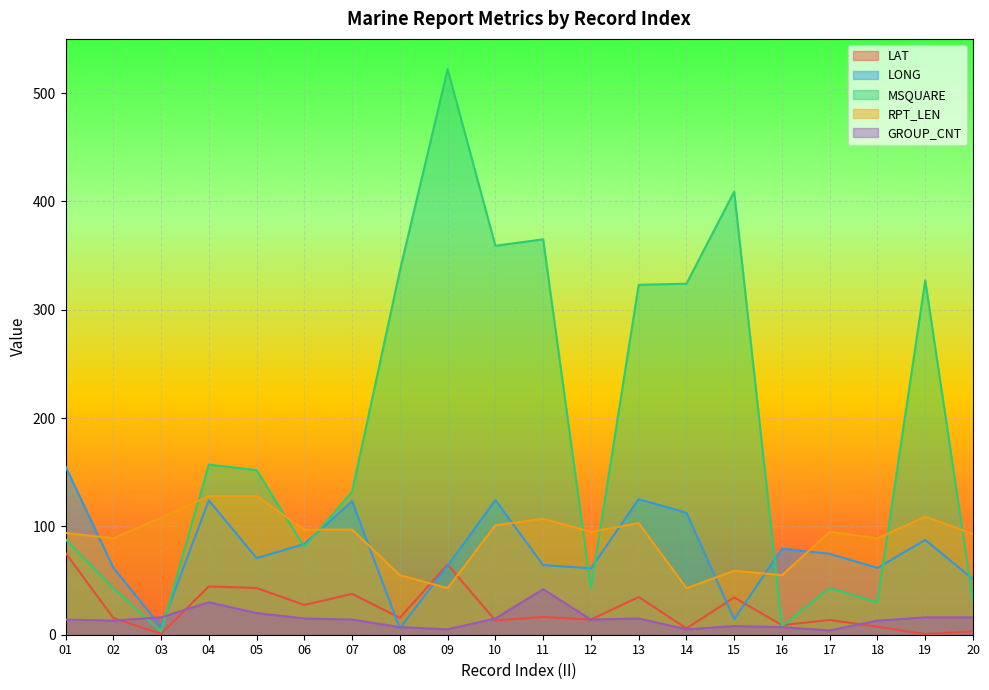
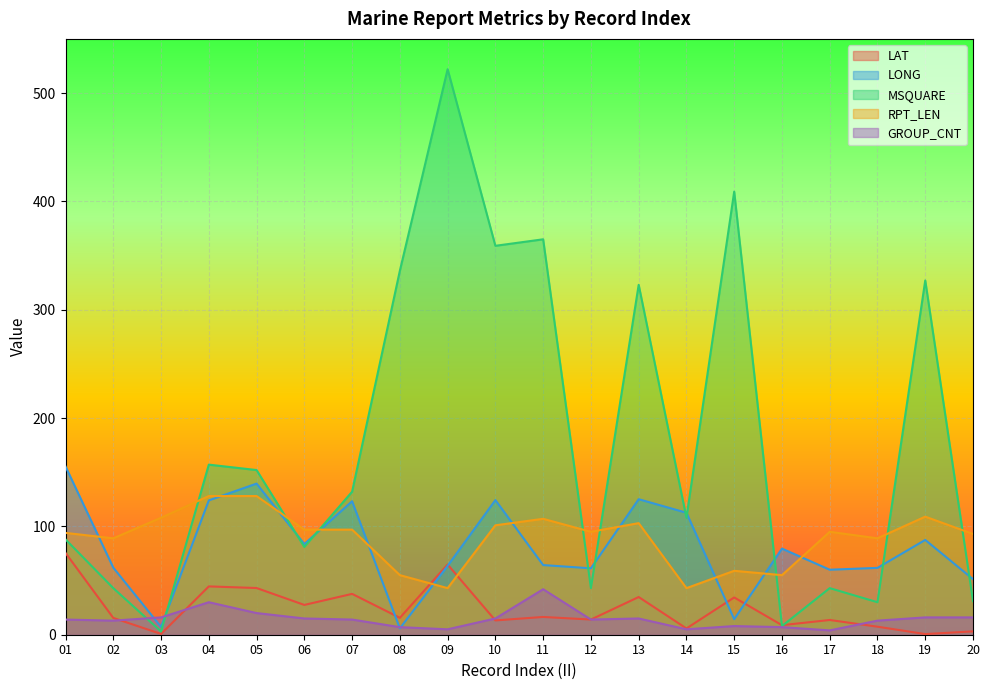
LONG, 05: 71 -> 140
MSQUARE, 14: 324 -> 108
LONG, 17: 75 -> 60
